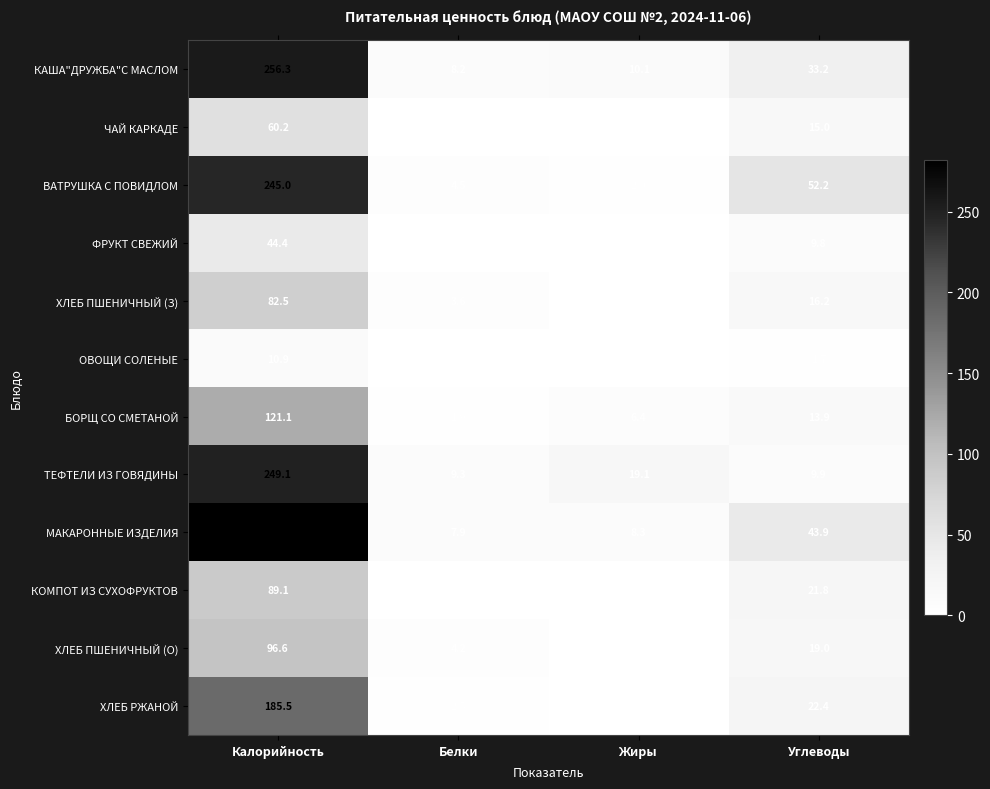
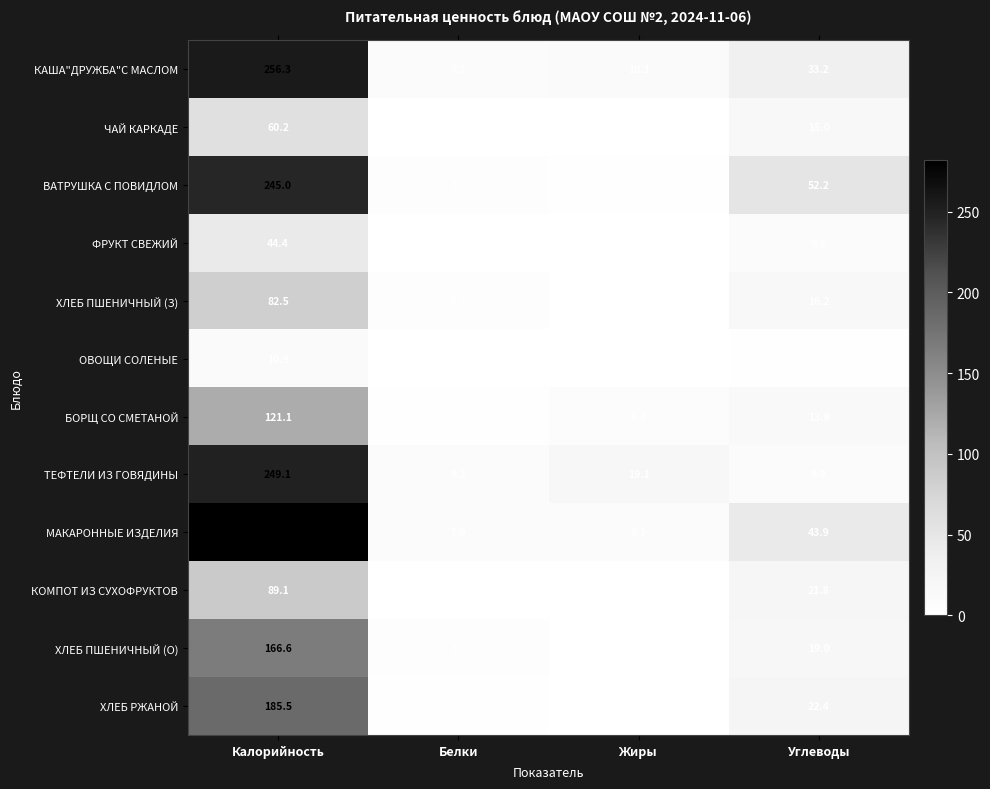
ХЛЕБ ПШЕНИЧНЫЙ (О), Калорийность: 96.6 -> 166.6
